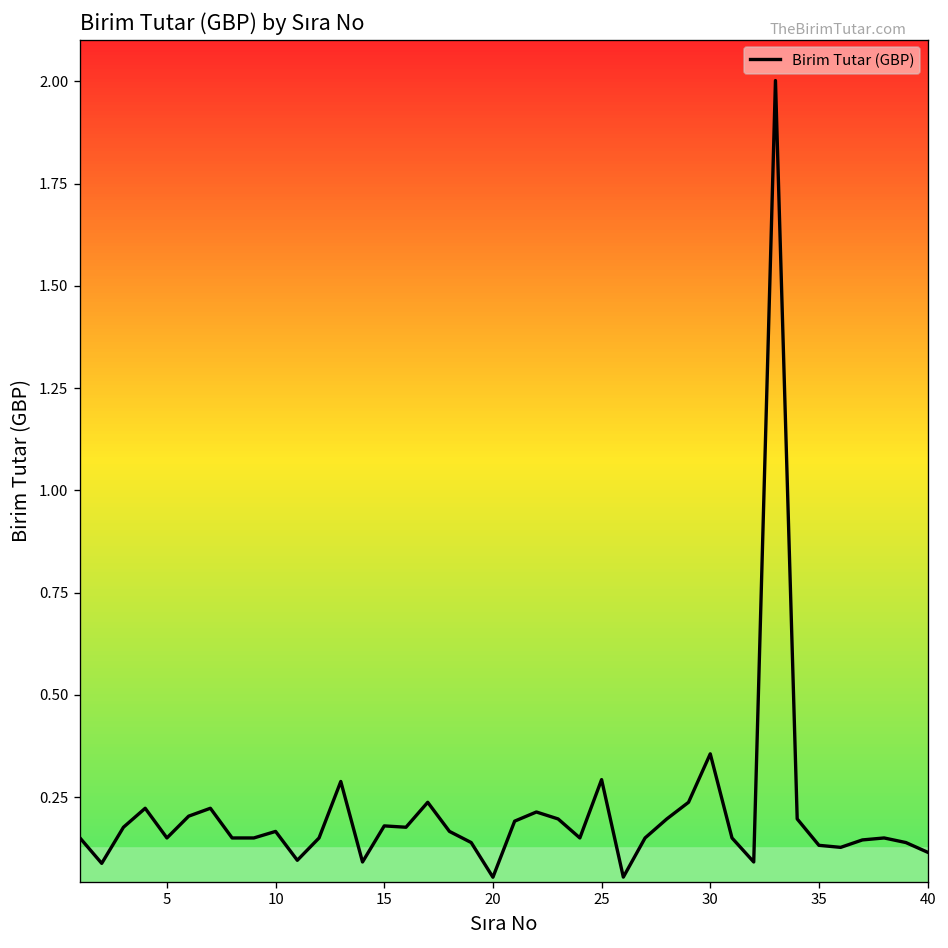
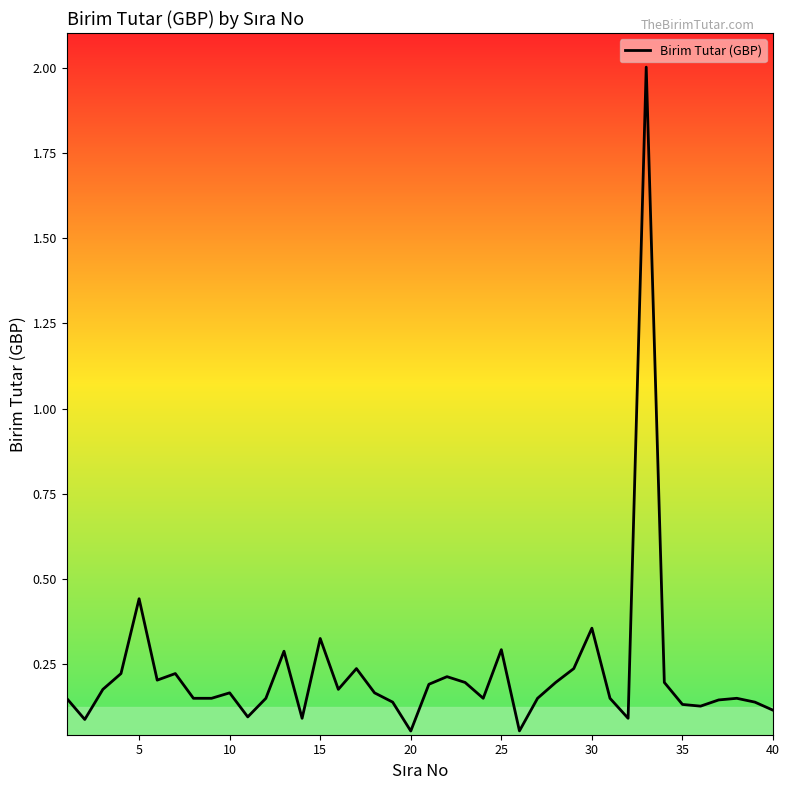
5: 0.15 -> 0.44
15: 0.18 -> 0.33
